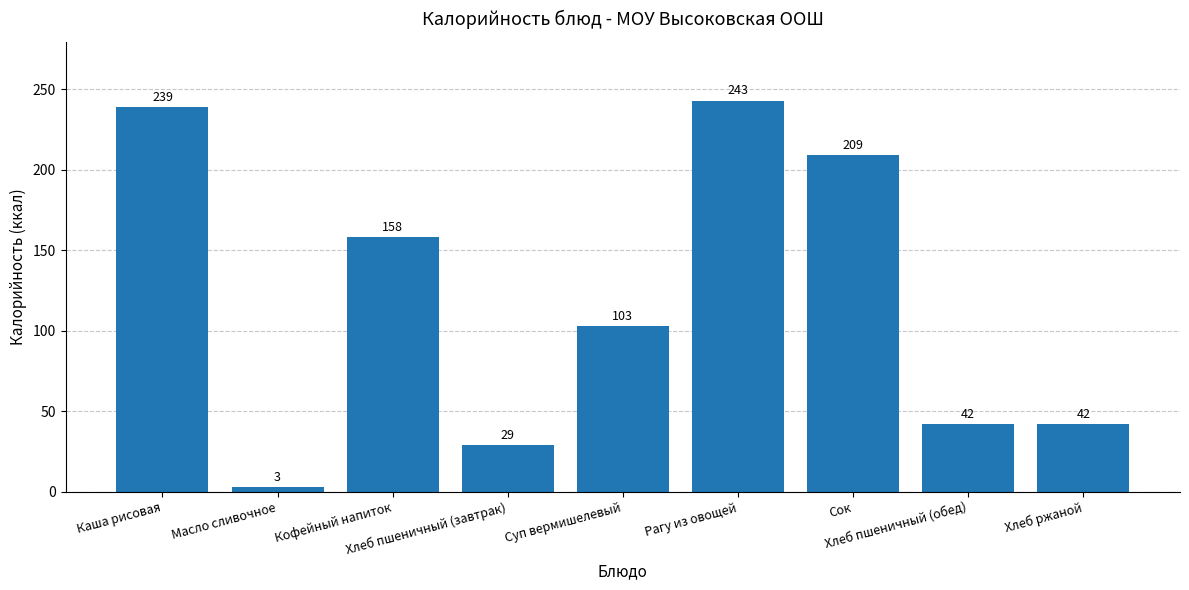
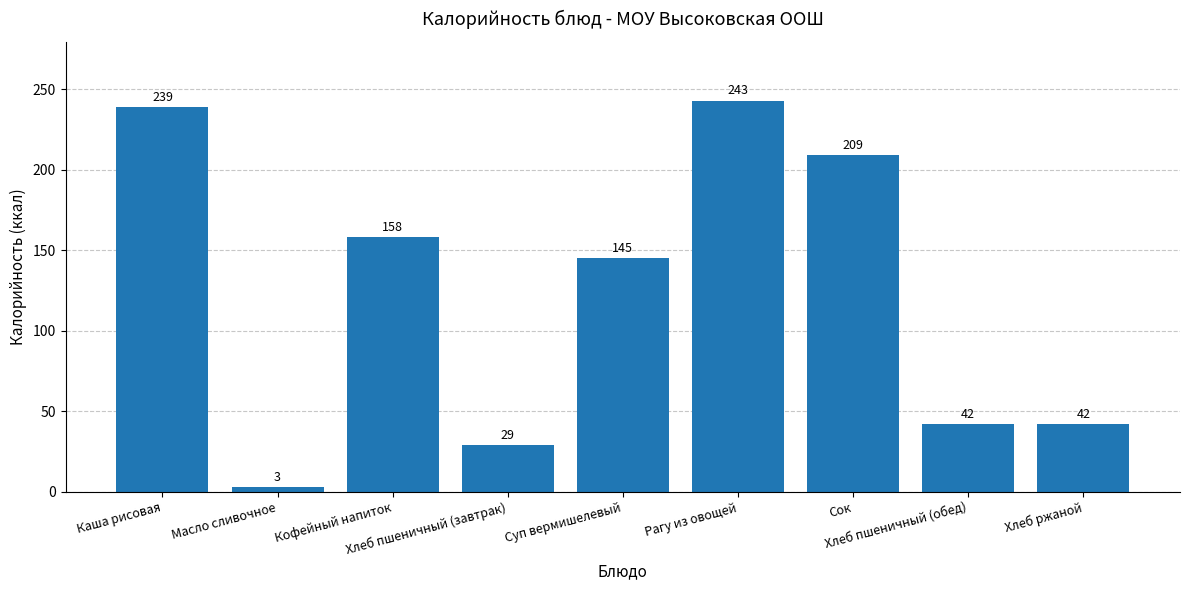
Суп вермишелевый: 103 -> 145
